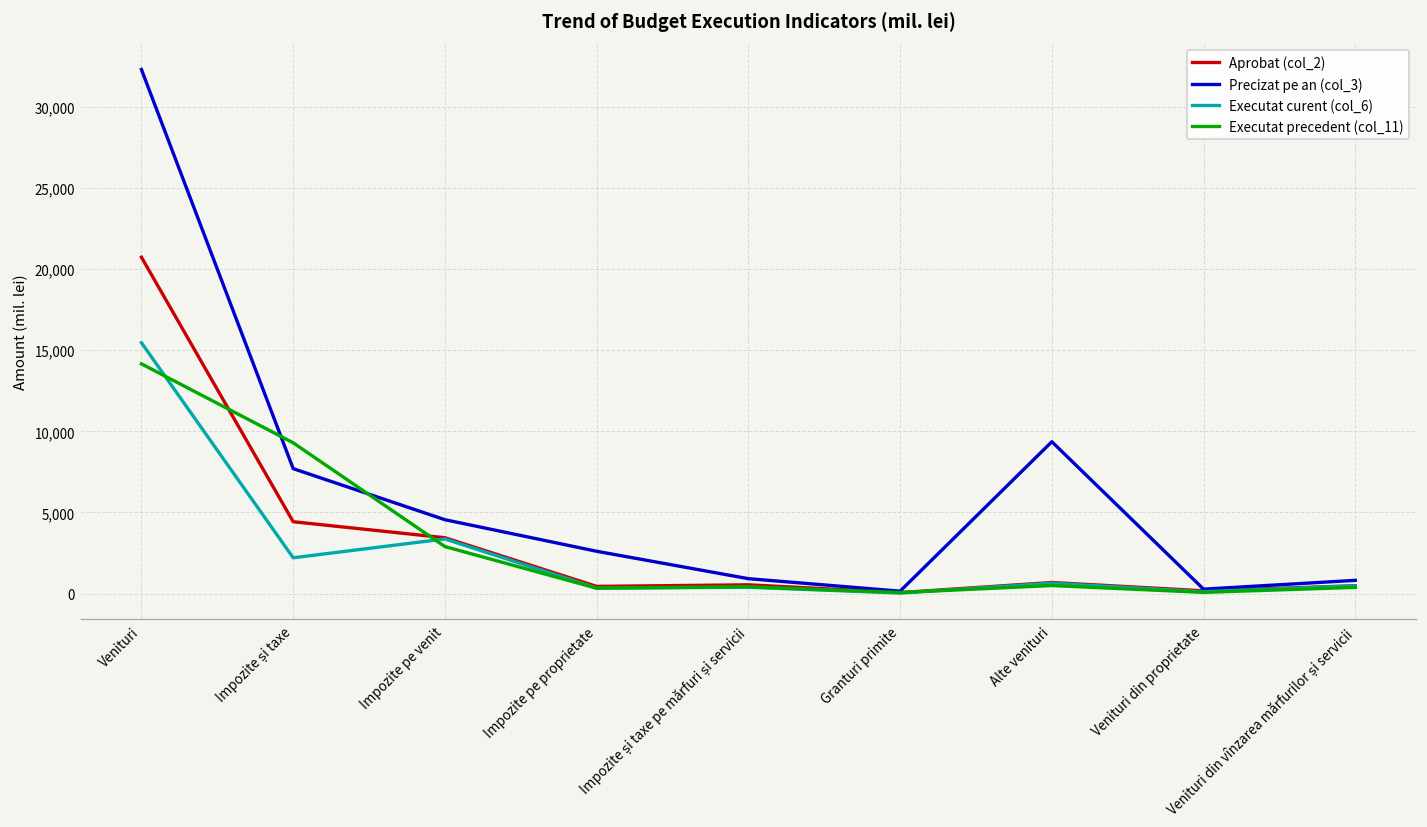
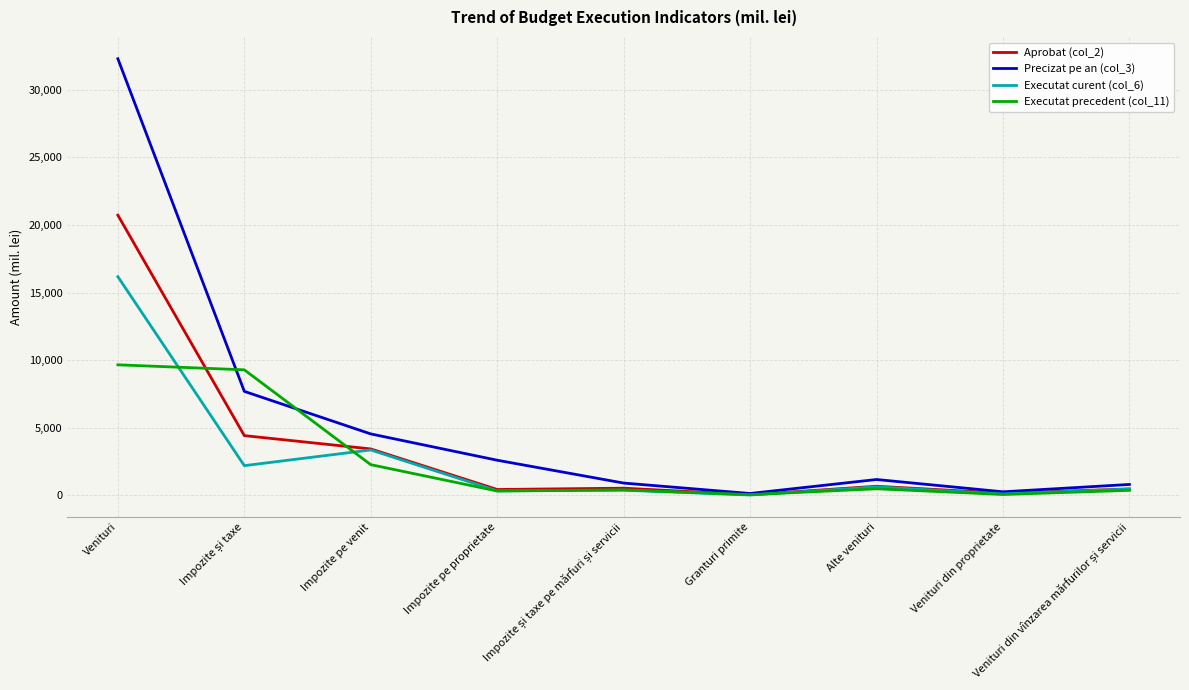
Executat curent (col_6), Venituri: 15,500 -> 16,200
Executat precedent (col_11), Venituri: 14,200 -> 9,700
Executat precedent (col_11), Impozite pe venit: 2,900 -> 2,300
Precizat pe an (col_3), Alte venituri: 9,400 -> 1,200
